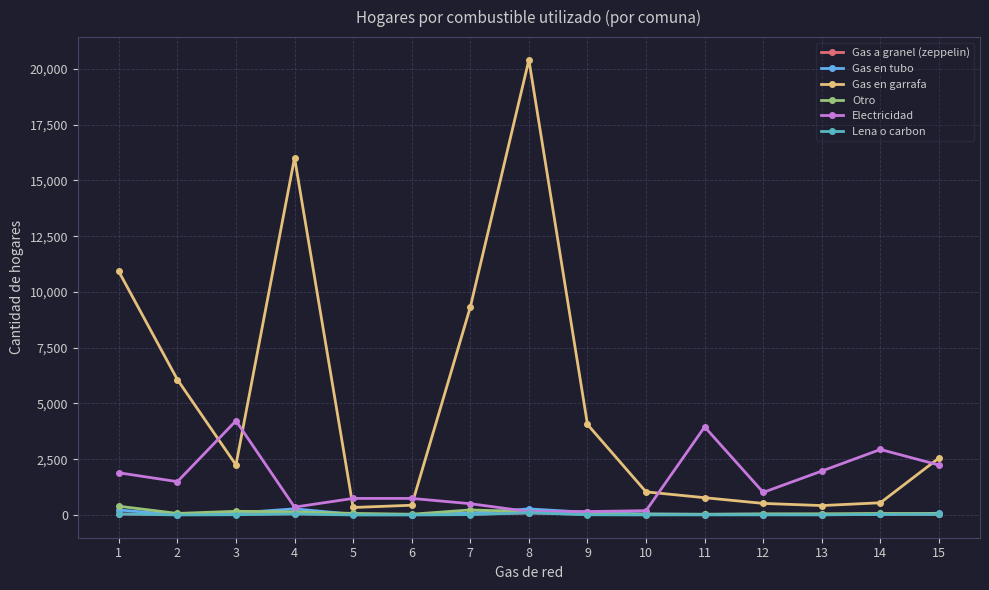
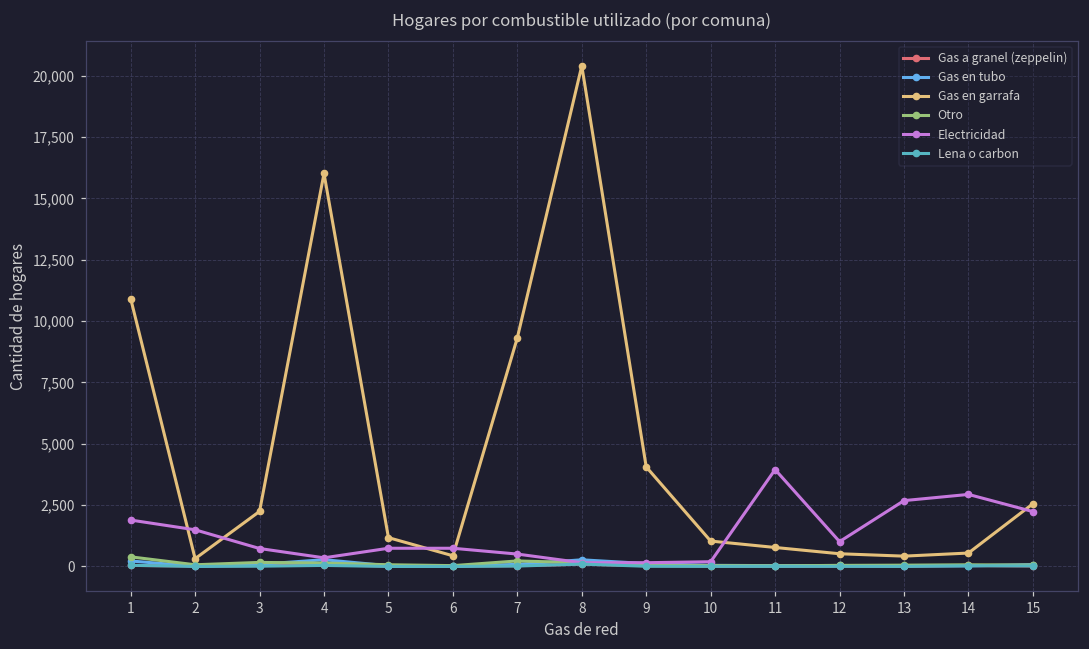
Gas en garrafa, 2: 6,100 -> 300
Electricidad, 3: 4,200 -> 700
Gas en garrafa, 5: 300 -> 1,200
Electricidad, 13: 2,000 -> 2,700
